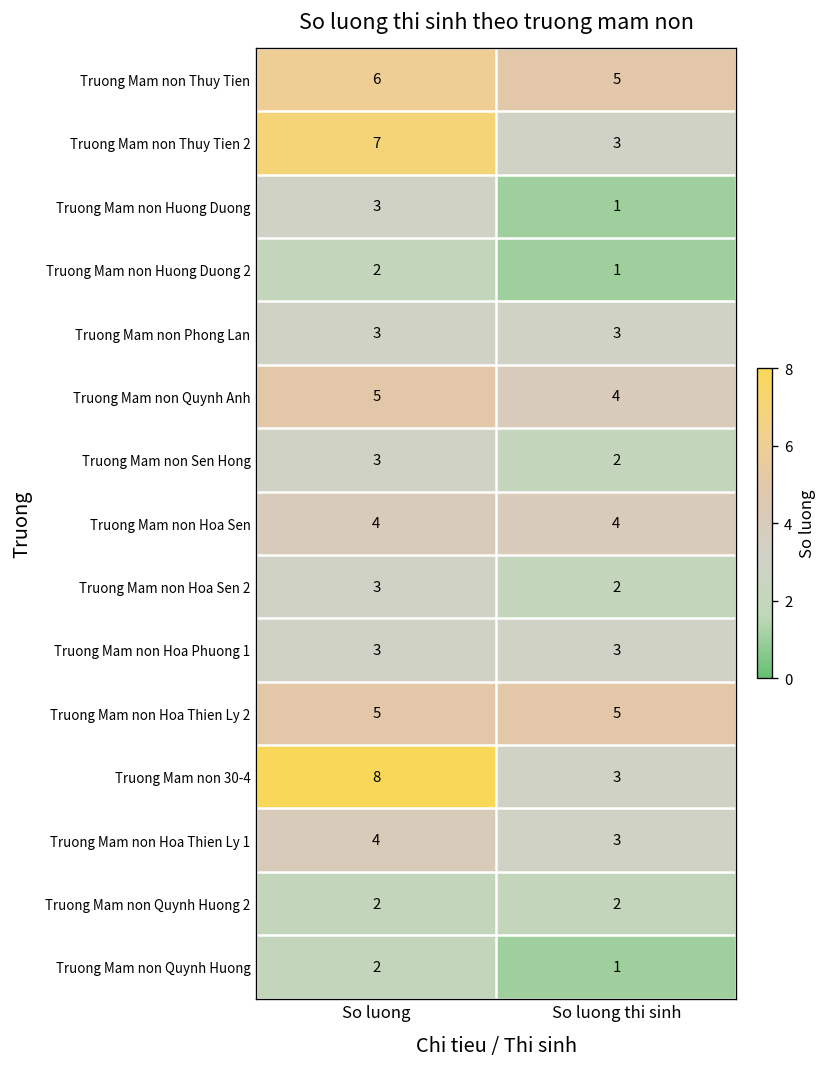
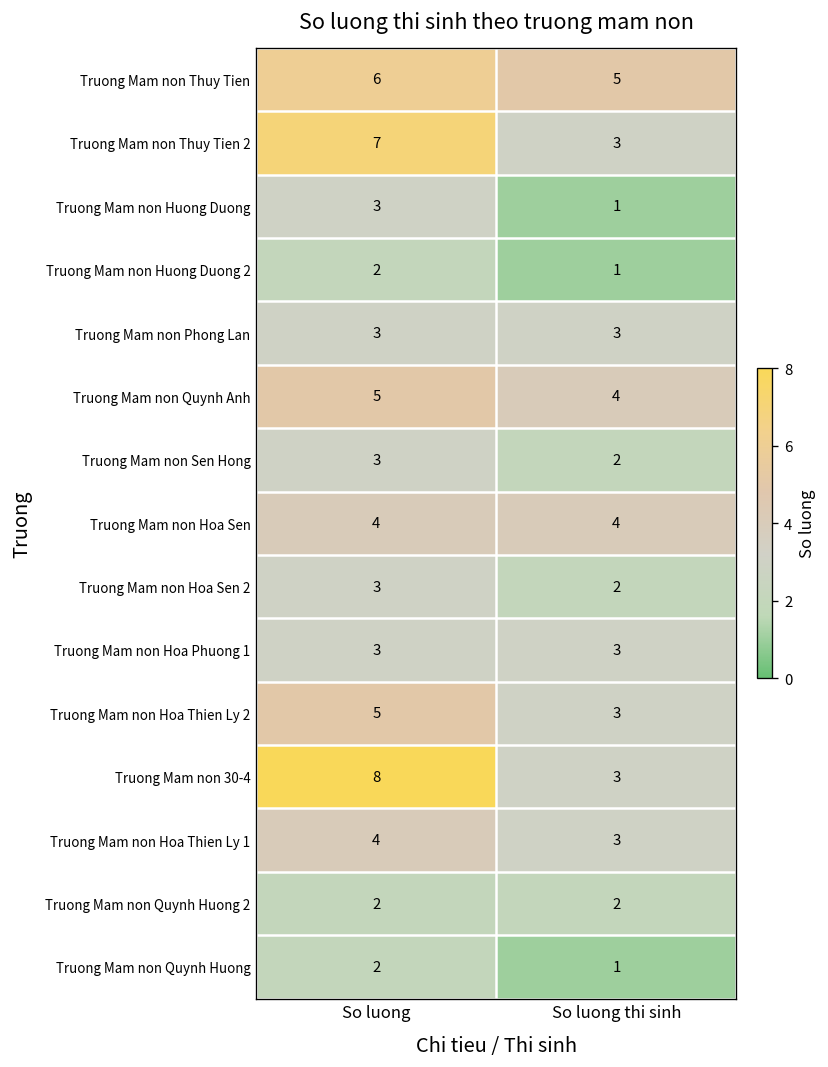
Truong Mam non Hoa Thien Ly 2, So luong thi sinh: 5 -> 3
